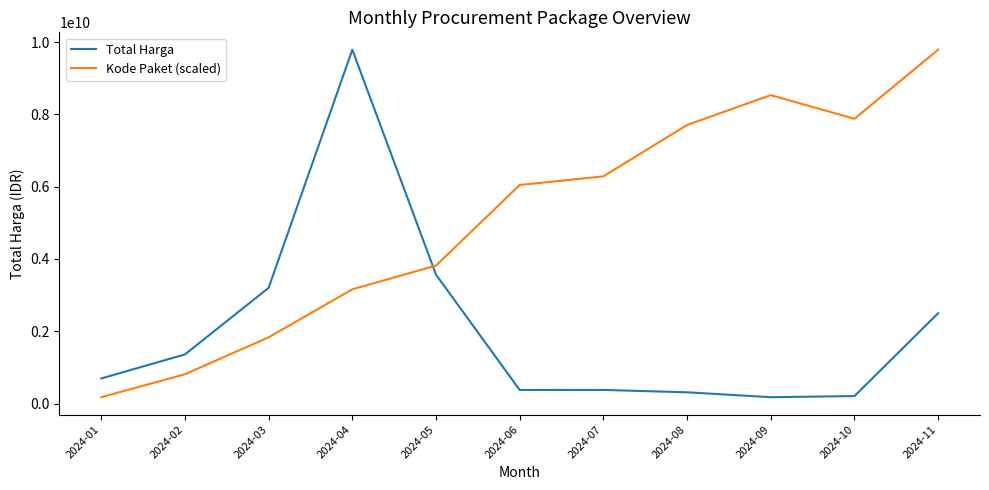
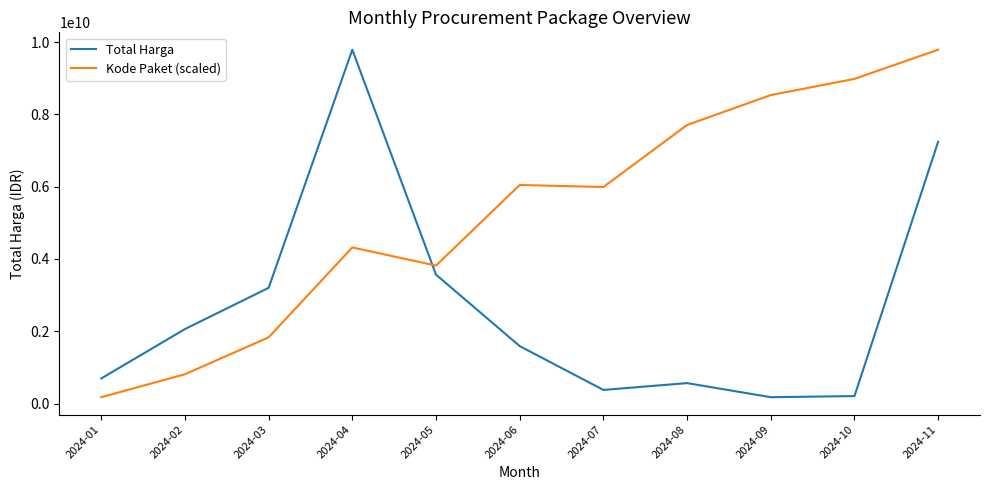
Total Harga, 2024-02: 1400000000 -> 2100000000
Kode Paket (scaled), 2024-04: 3200000000 -> 4300000000
Total Harga, 2024-06: 400000000 -> 1600000000
Kode Paket (scaled), 2024-07: 6300000000 -> 6000000000
Total Harga, 2024-08: 300000000 -> 600000000
Kode Paket (scaled), 2024-10: 7900000000 -> 9000000000
Total Harga, 2024-11: 2500000000 -> 7200000000
